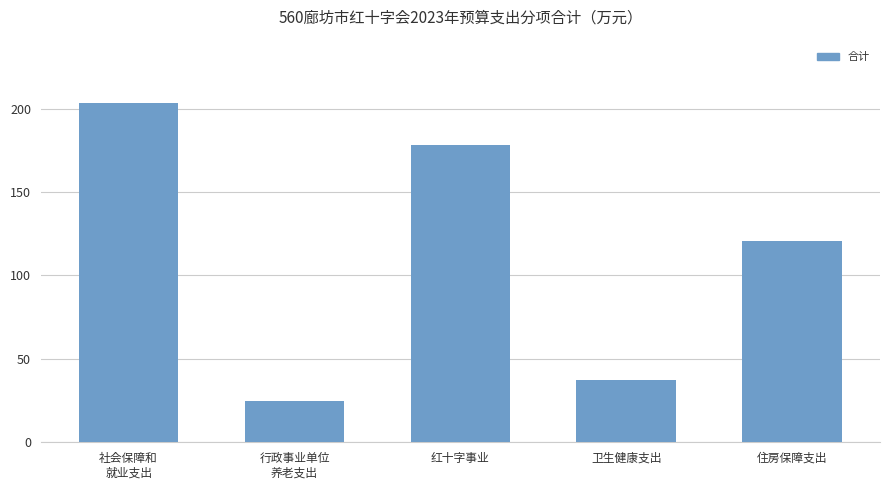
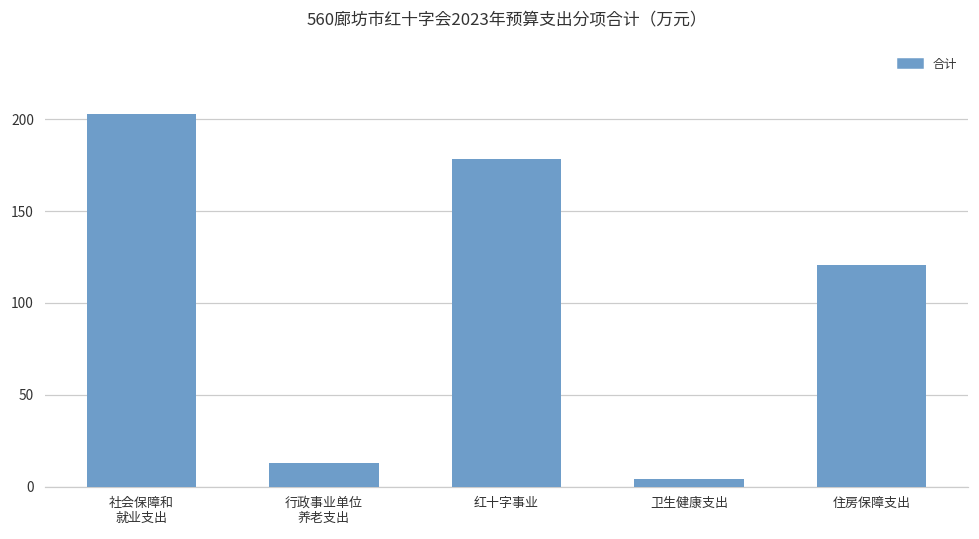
行政事业单位 养老支出: 25 -> 13
卫生健康支出: 37 -> 4
